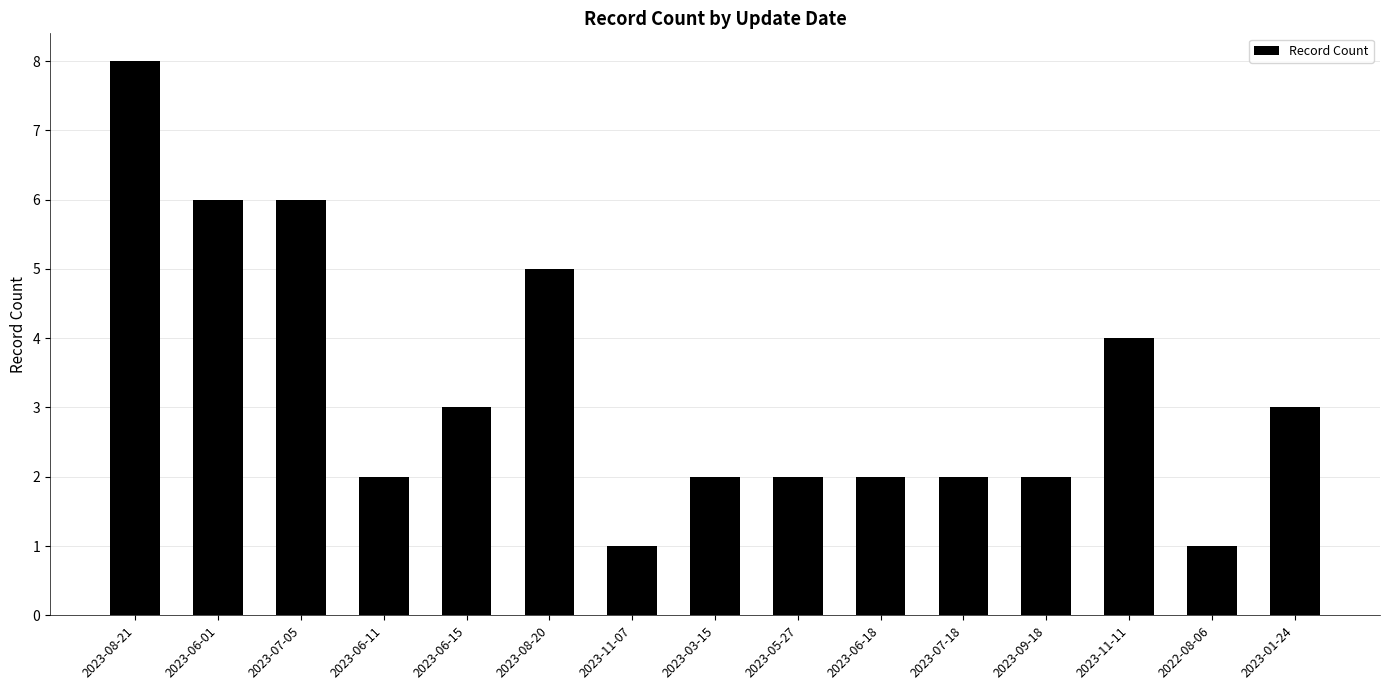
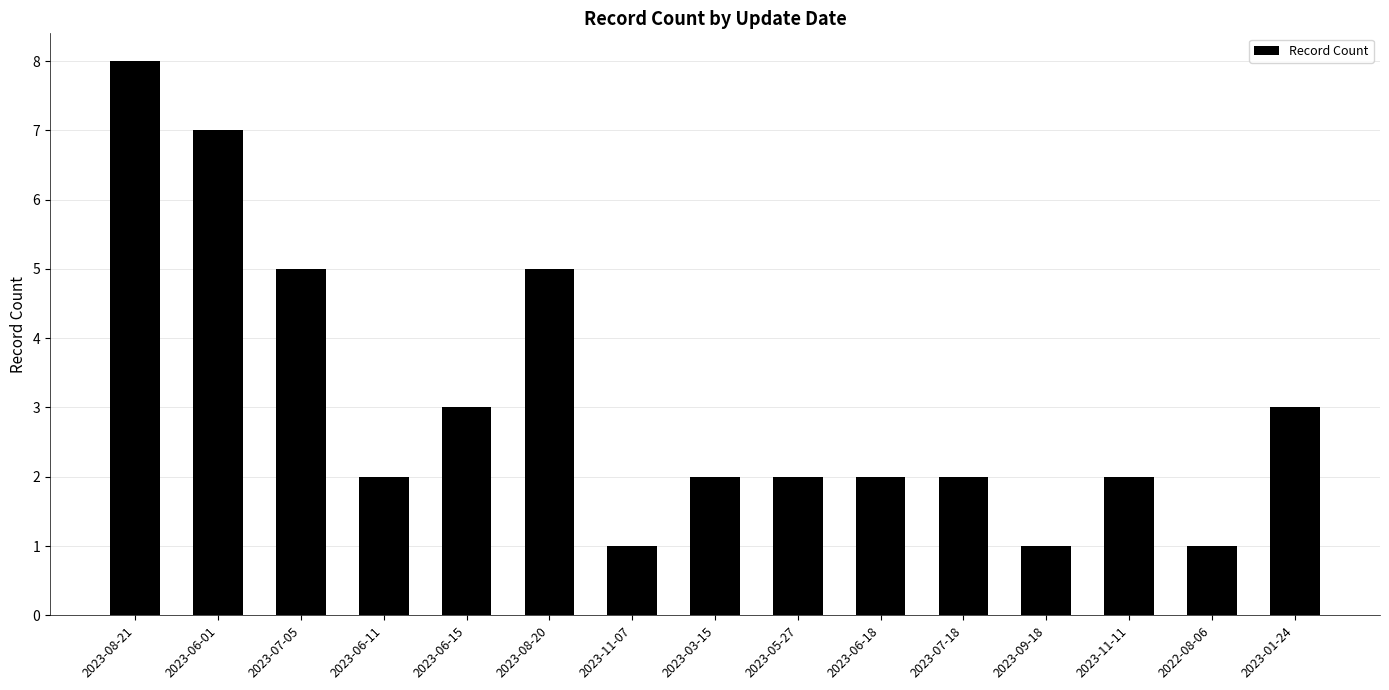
2023-06-01: 6 -> 7
2023-07-05: 6 -> 5
2023-09-18: 2 -> 1
2023-11-11: 4 -> 2
